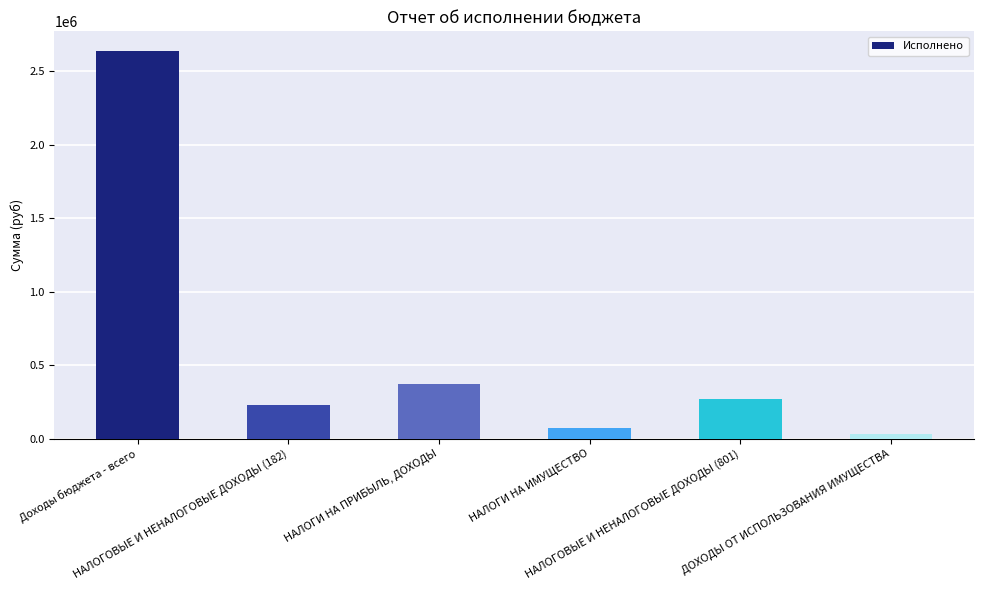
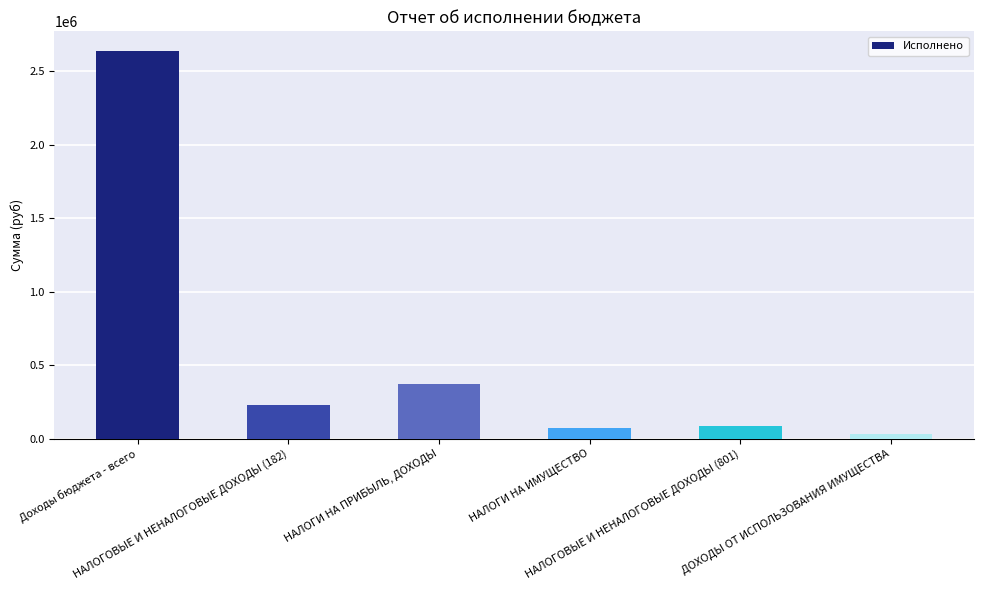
НАЛОГОВЫЕ И НЕНАЛОГОВЫЕ ДОХОДЫ (801): 270000 -> 90000
